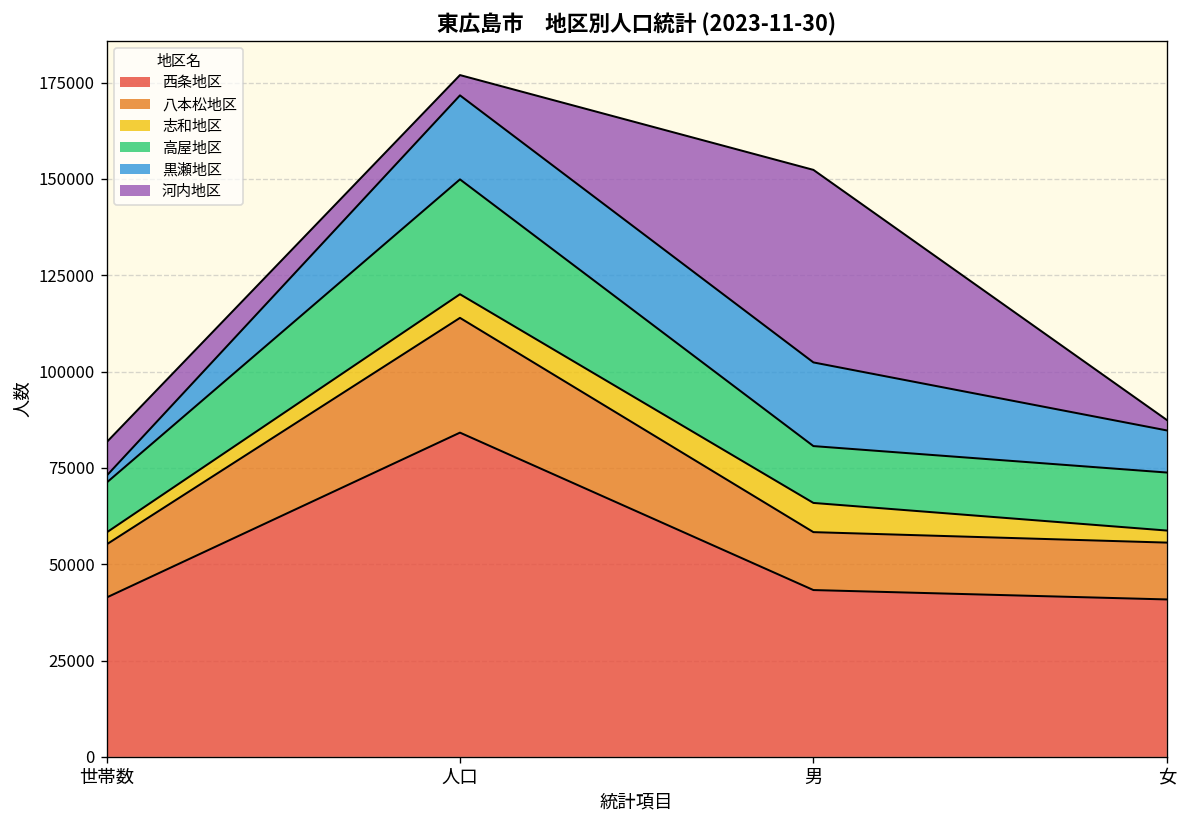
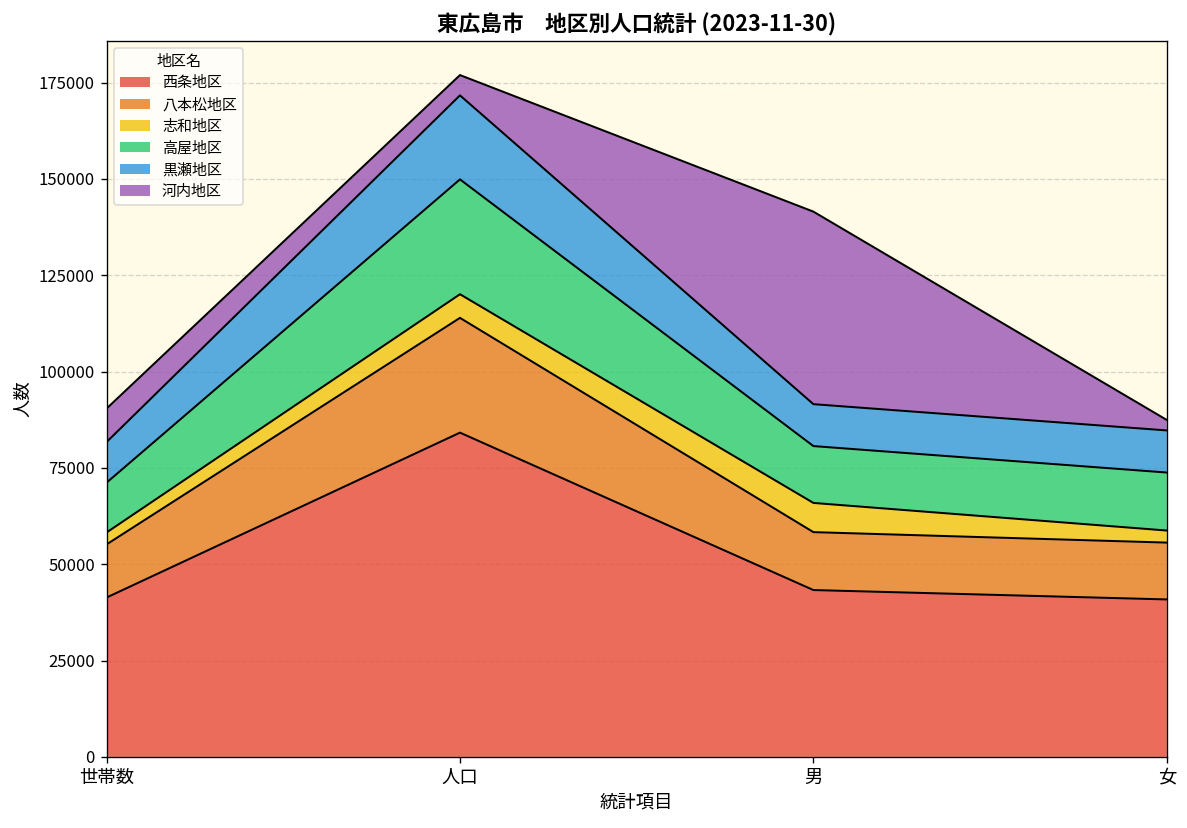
黒瀬地区, 世帯数: 2000 -> 11000
黒瀬地区, 男: 22000 -> 11000
